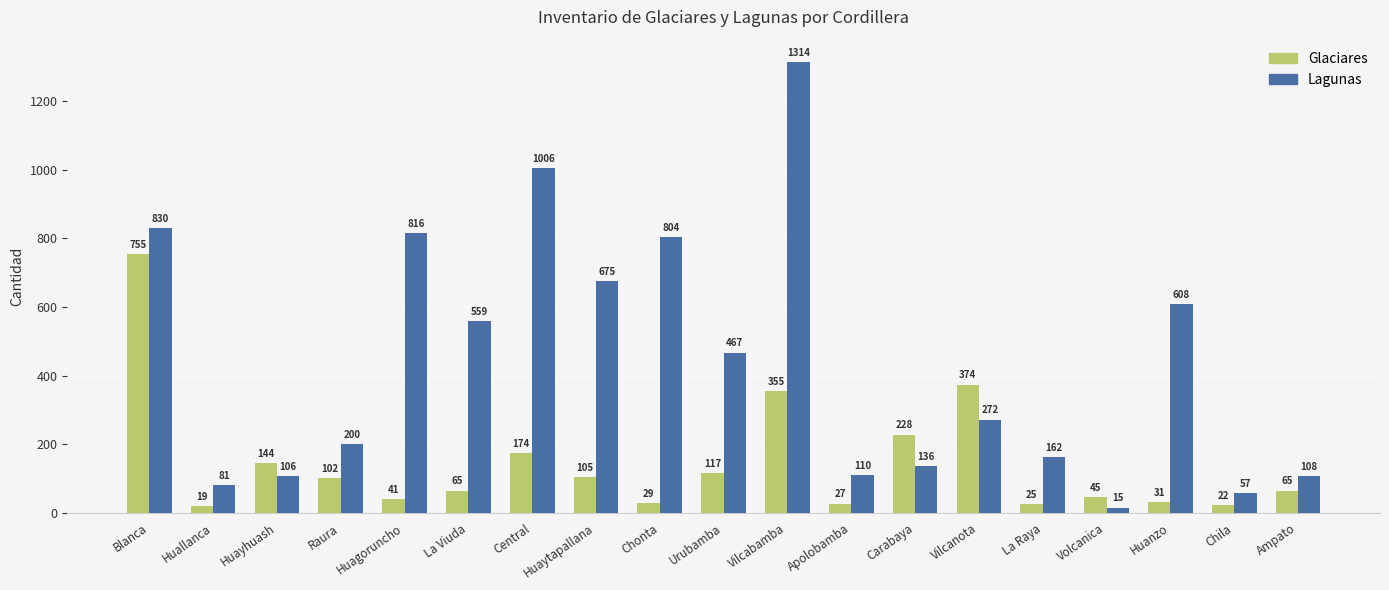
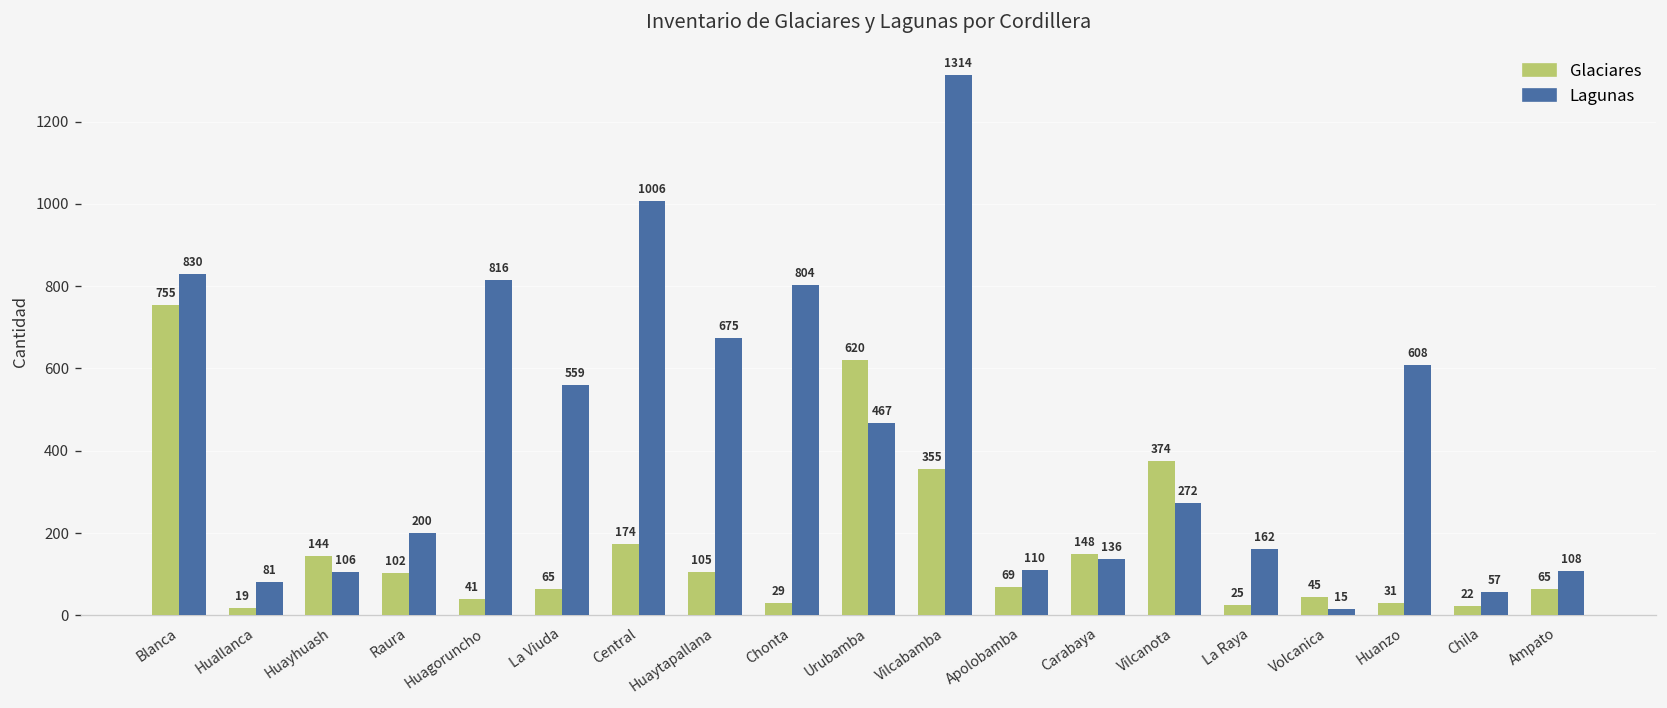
Glaciares, Urubamba: 117 -> 620
Glaciares, Apolobamba: 27 -> 69
Glaciares, Carabaya: 228 -> 148
